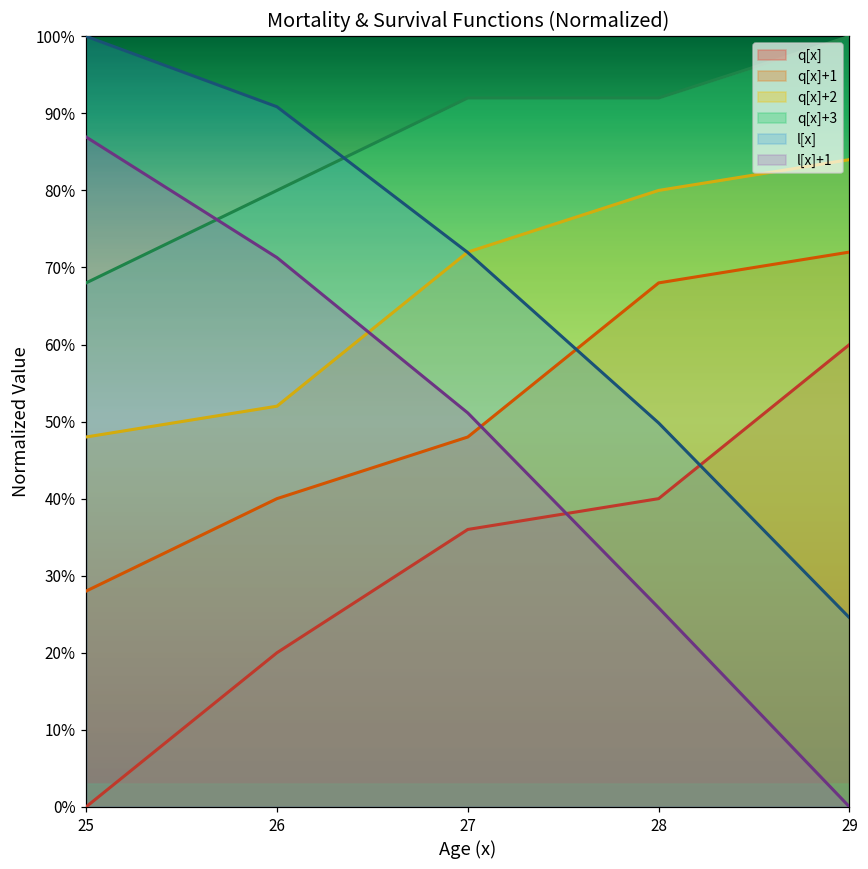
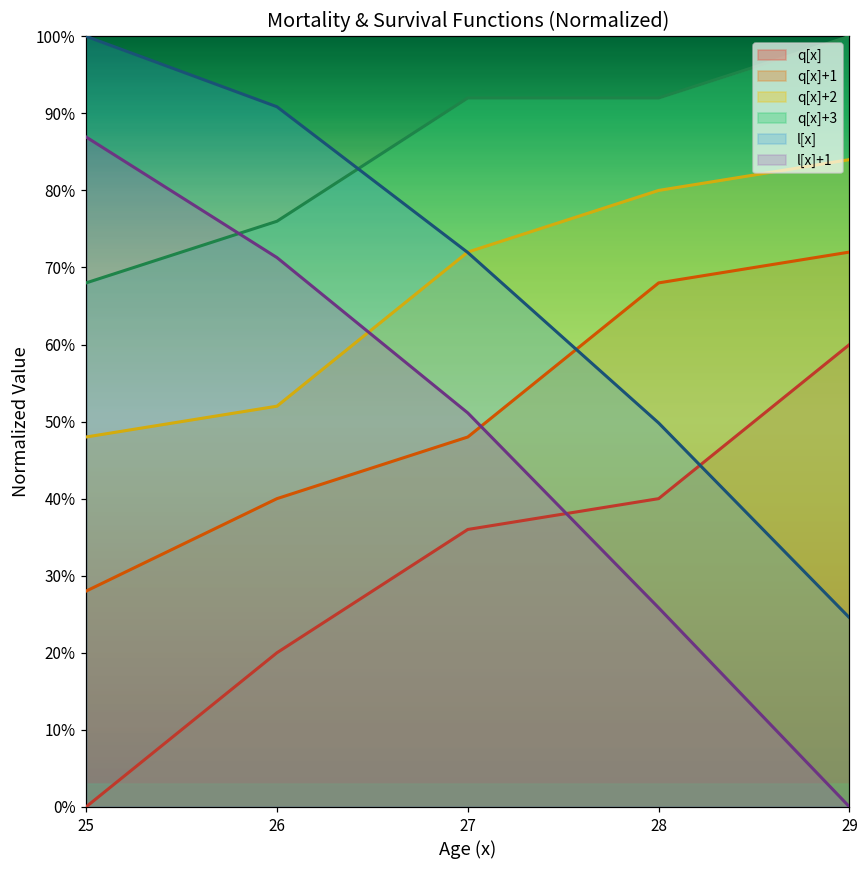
q[x]+3, 26: 80% -> 76%
